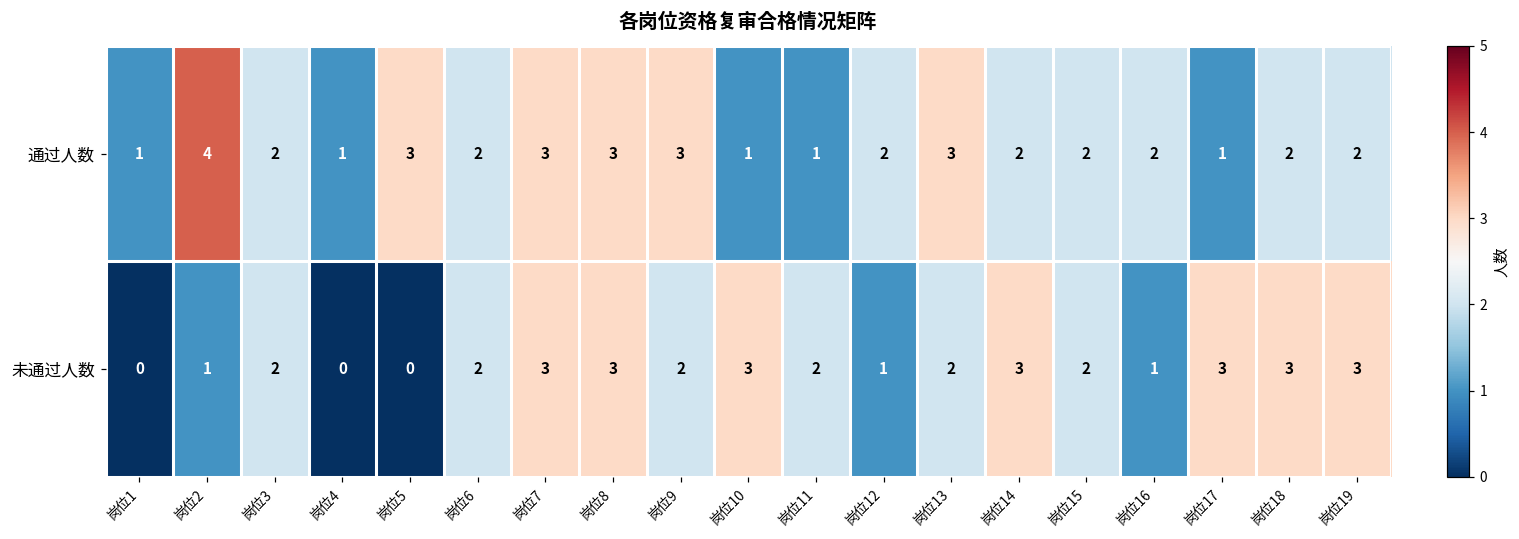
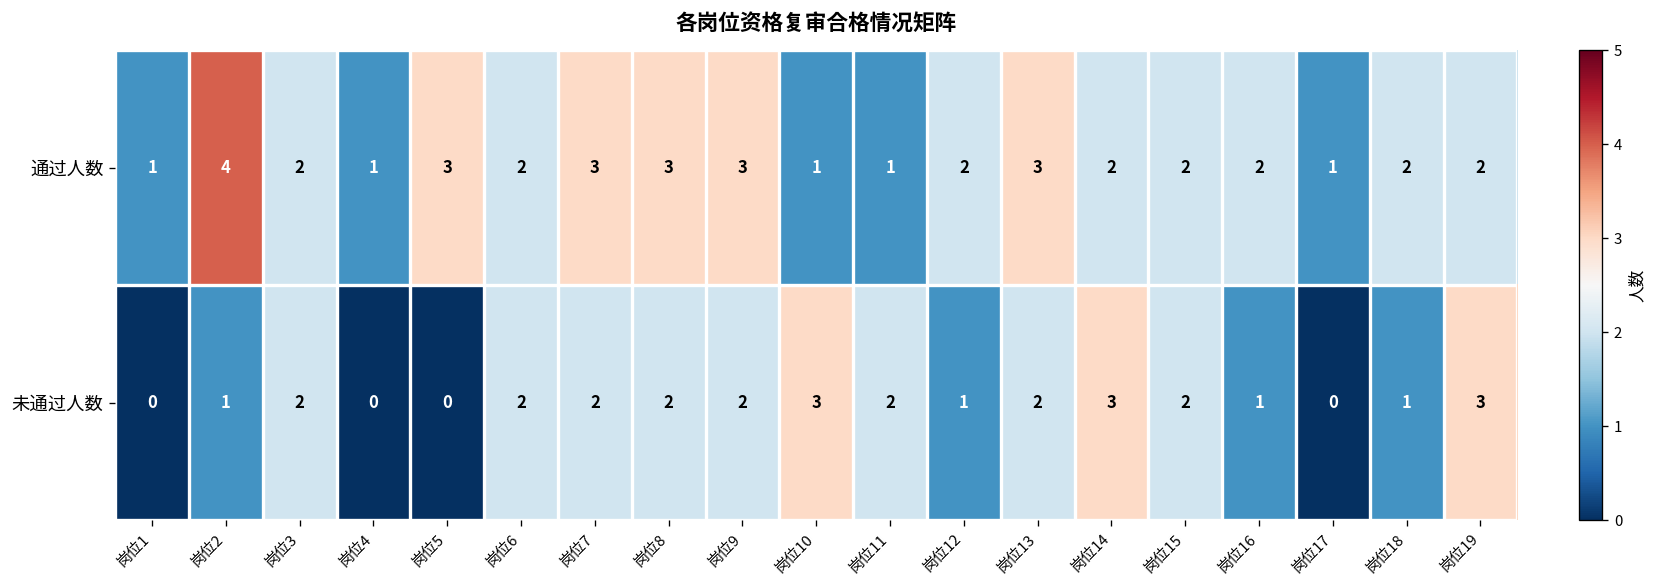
未通过人数, 岗位7: 3 -> 2
未通过人数, 岗位8: 3 -> 2
未通过人数, 岗位17: 3 -> 0
未通过人数, 岗位18: 3 -> 1
